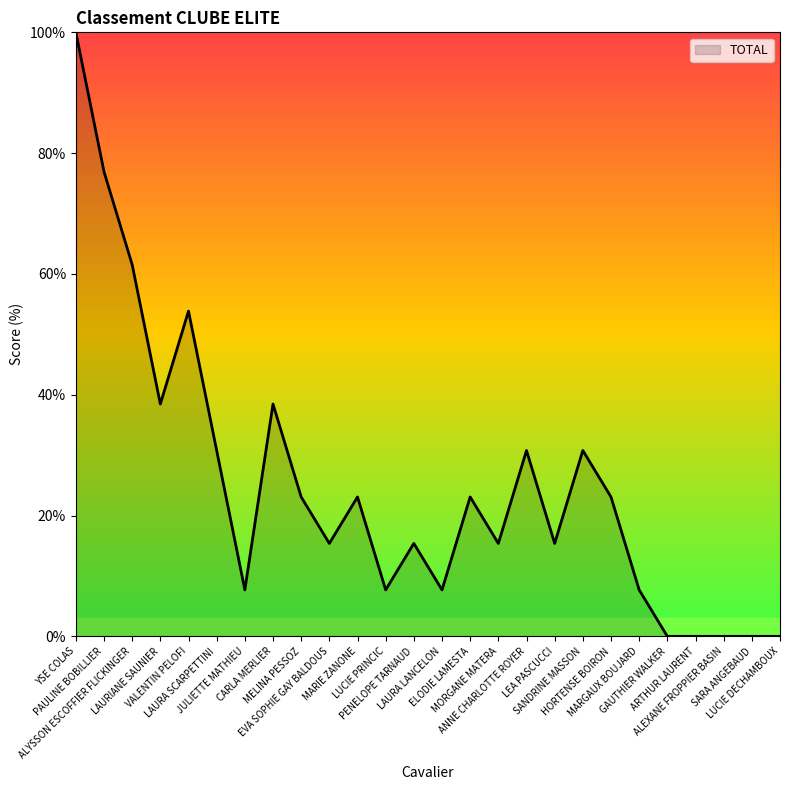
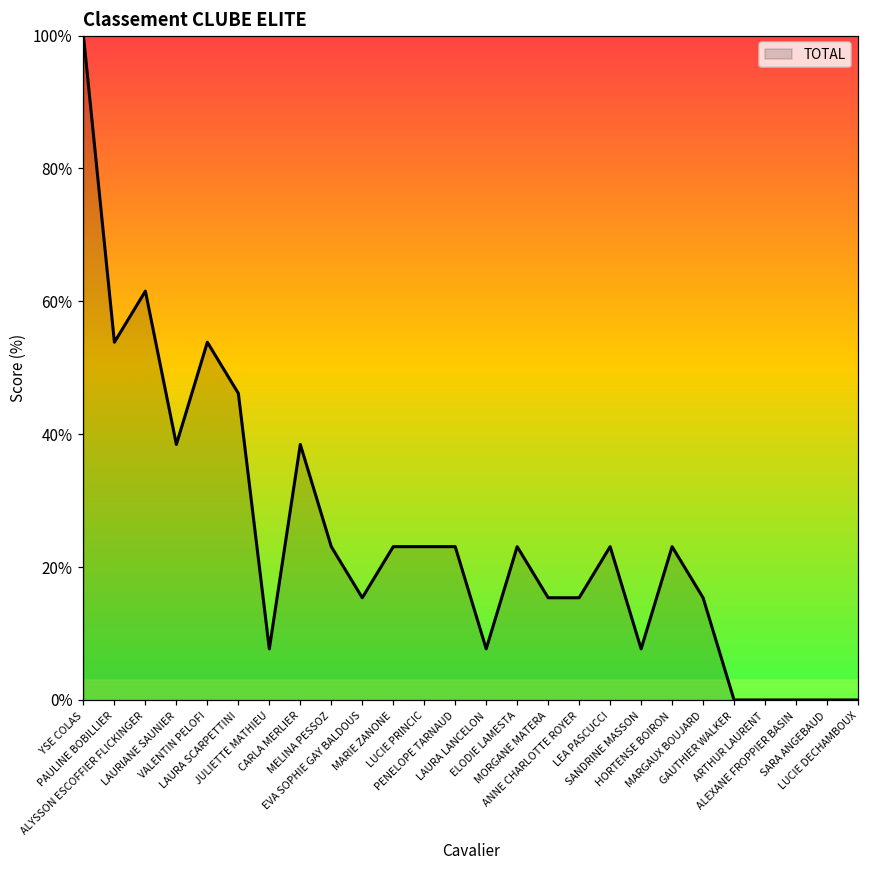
PAULINE BOBILLIER: 77% -> 54%
LAURA SCARPETTINI: 31% -> 46%
LUCIE PRINCIC: 8% -> 23%
PENELOPE TARNAUD: 15% -> 23%
ANNE CHARLOTTE ROYER: 31% -> 15%
LEA PASCUCCI: 15% -> 23%
SANDRINE MASSON: 31% -> 8%
MARGAUX BOUJARD: 8% -> 15%
